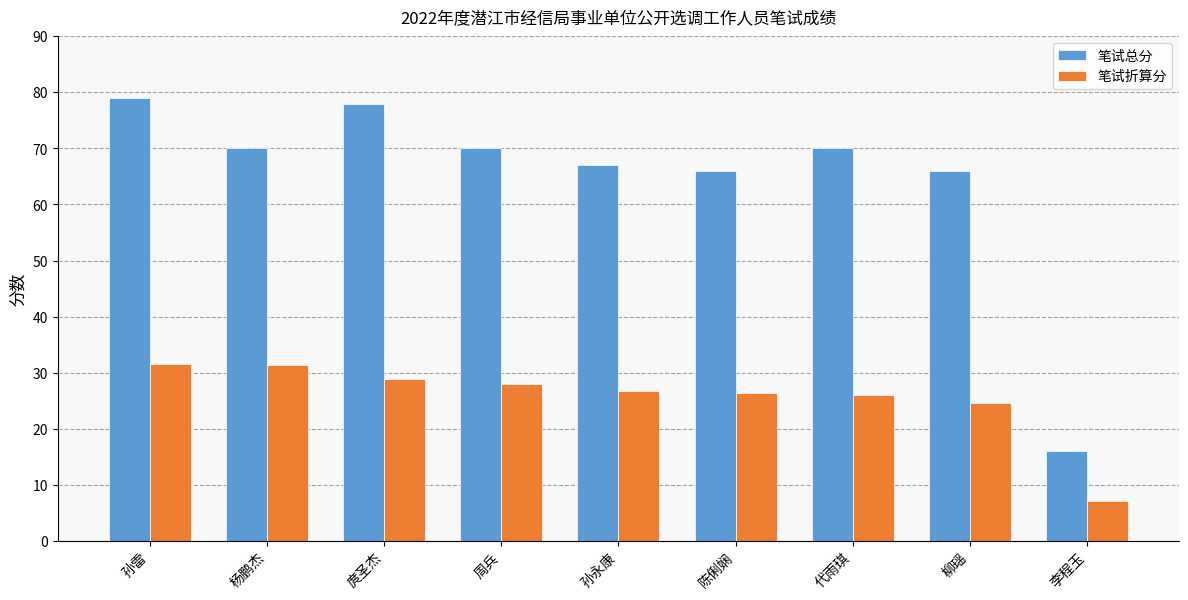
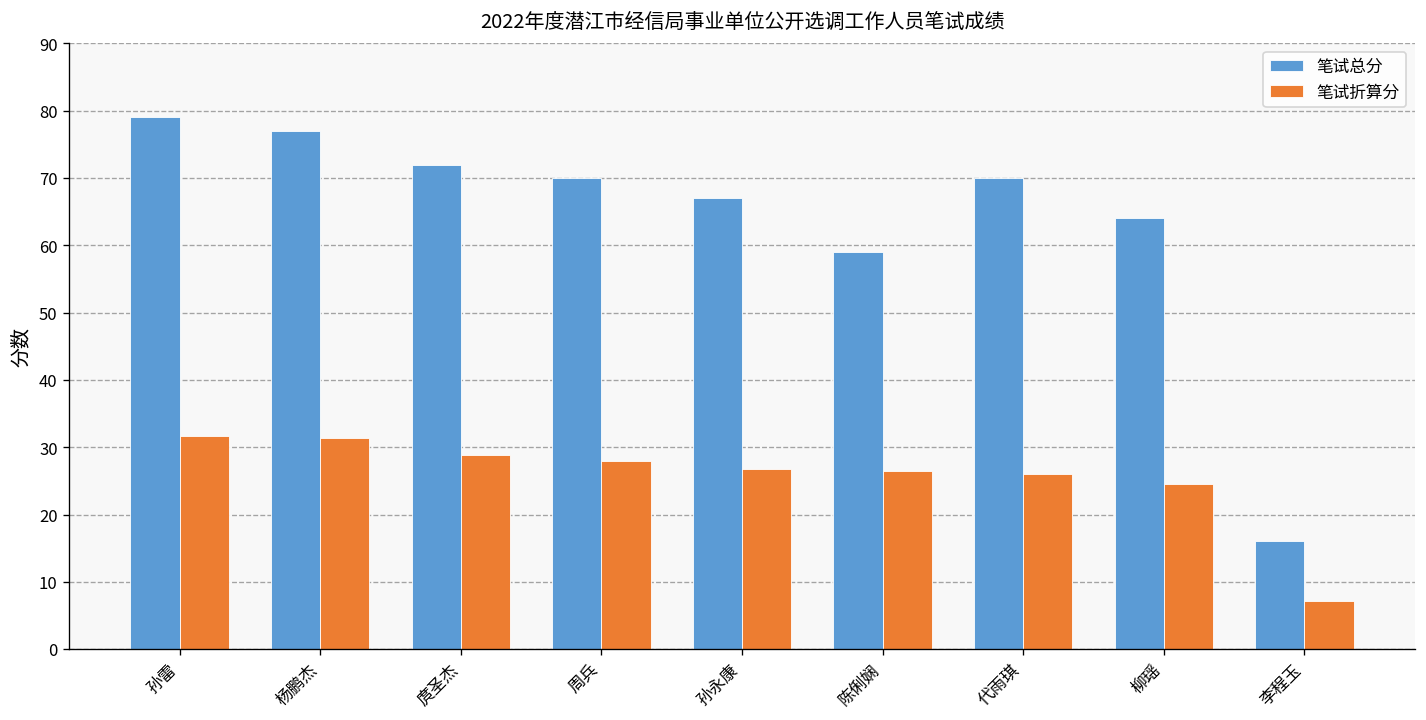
笔试总分, 杨鹏杰: 70 -> 77
笔试总分, 庹圣杰: 78 -> 72
笔试总分, 陈俐娴: 66 -> 59
笔试总分, 柳瑶: 66 -> 64
